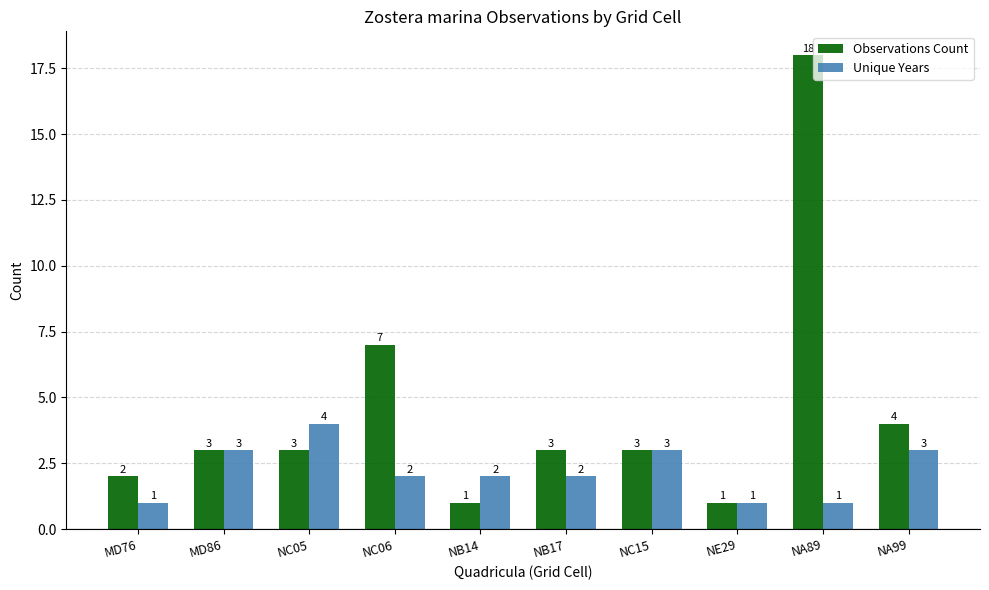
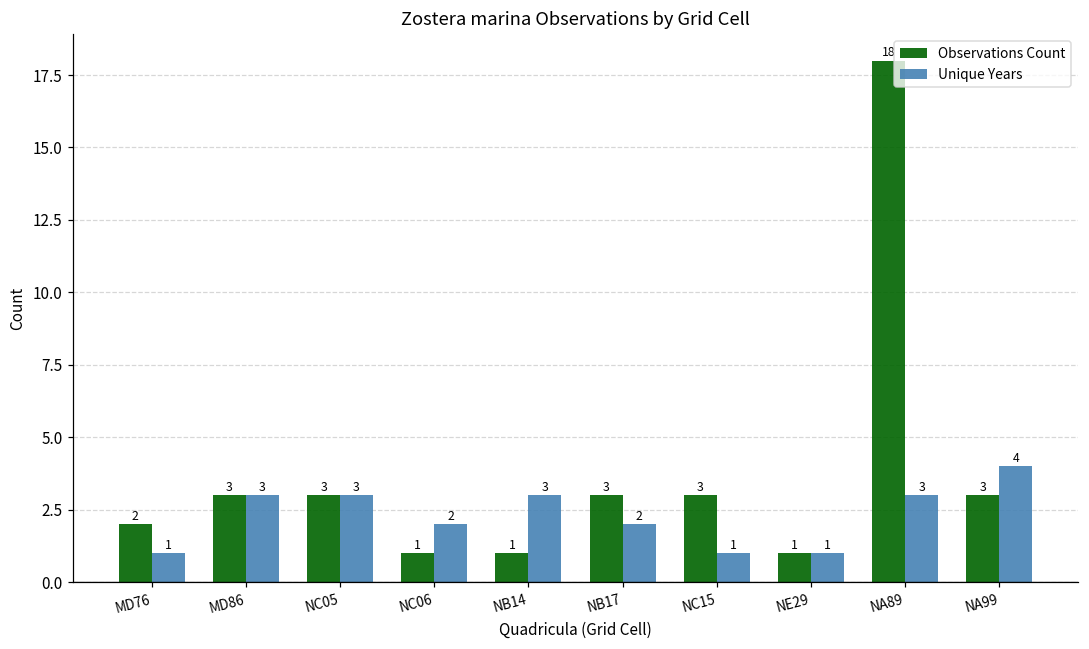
Unique Years, NC05: 4 -> 3
Observations Count, NC06: 7 -> 1
Unique Years, NB14: 2 -> 3
Unique Years, NC15: 3 -> 1
Unique Years, NA89: 1 -> 3
Observations Count, NA99: 4 -> 3
Unique Years, NA99: 3 -> 4
